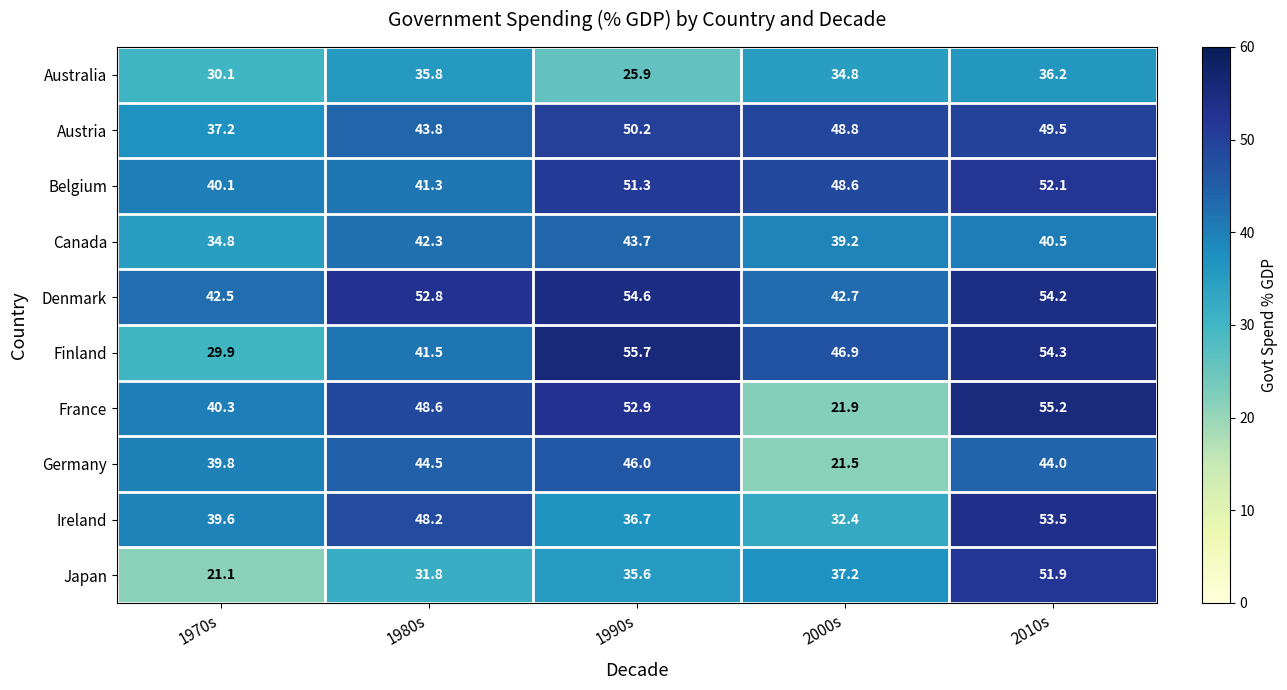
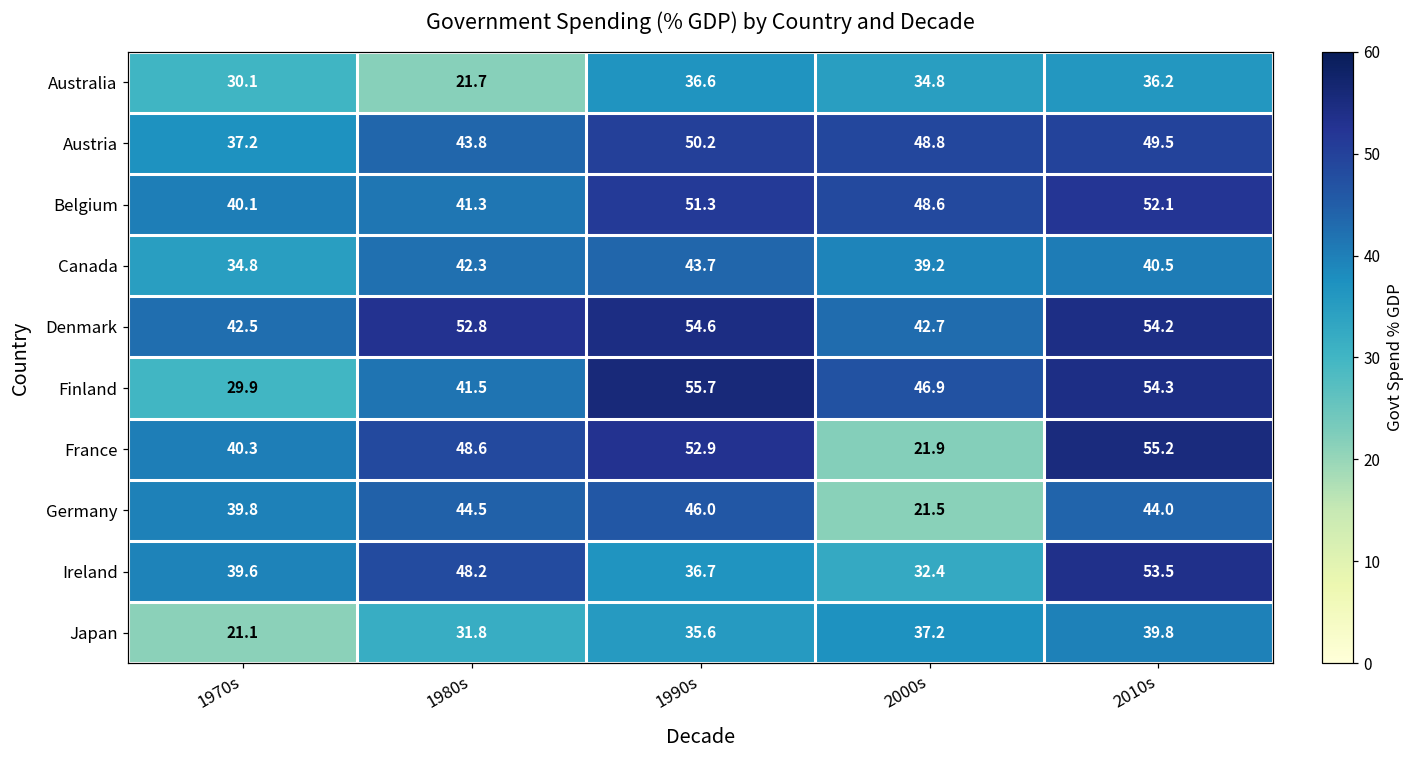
Australia, 1980s: 35.8 -> 21.7
Australia, 1990s: 25.9 -> 36.6
Japan, 2010s: 51.9 -> 39.8
